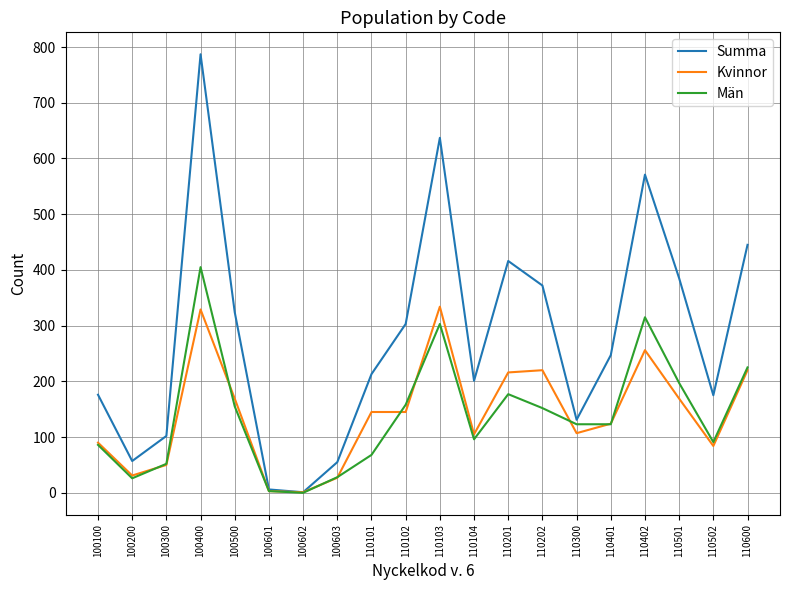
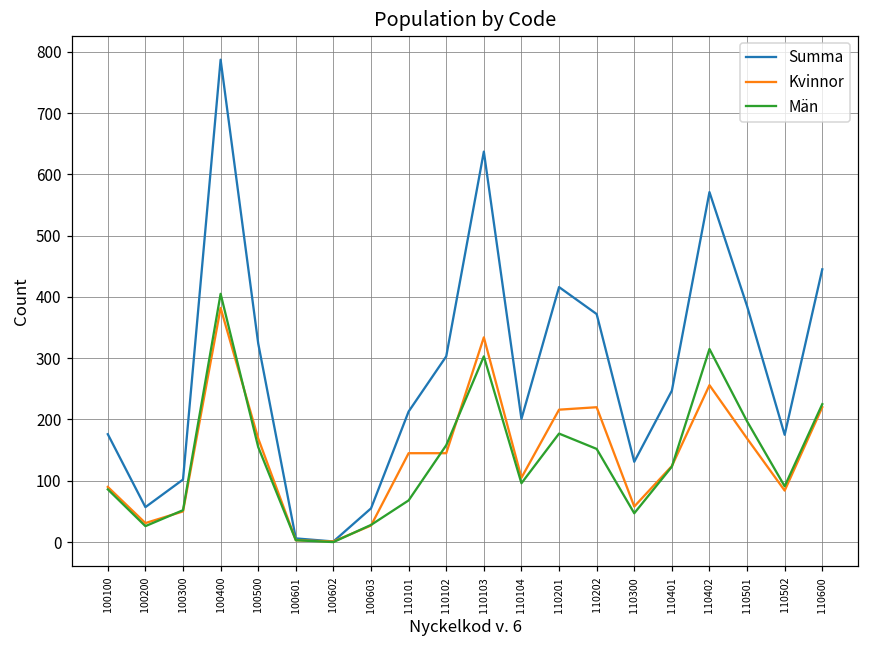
Kvinnor, 100400: 330 -> 380
Kvinnor, 110300: 110 -> 60
Män, 110300: 120 -> 50
